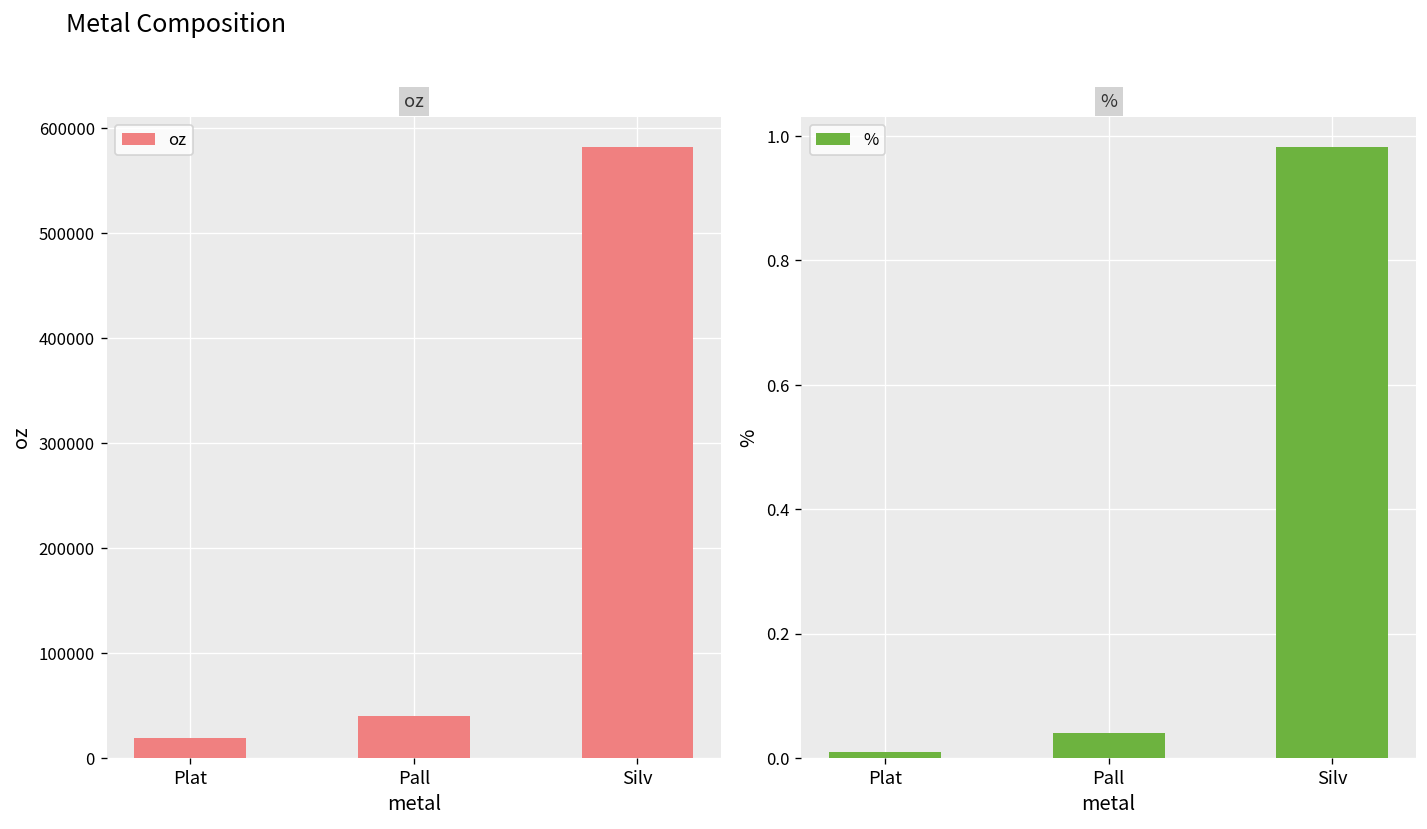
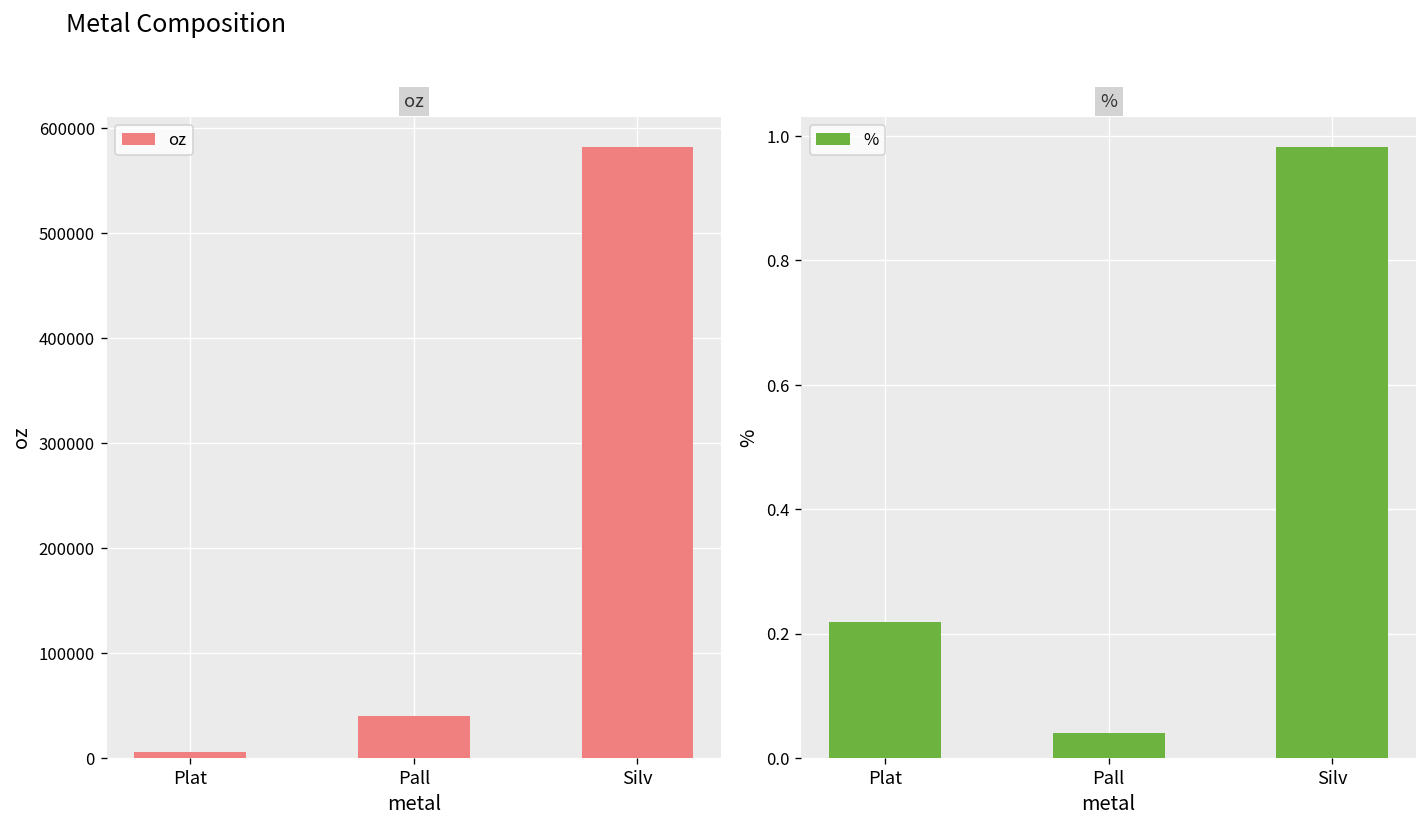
oz, Plat: 20000 -> 10000
%, Plat: 0.01 -> 0.22
